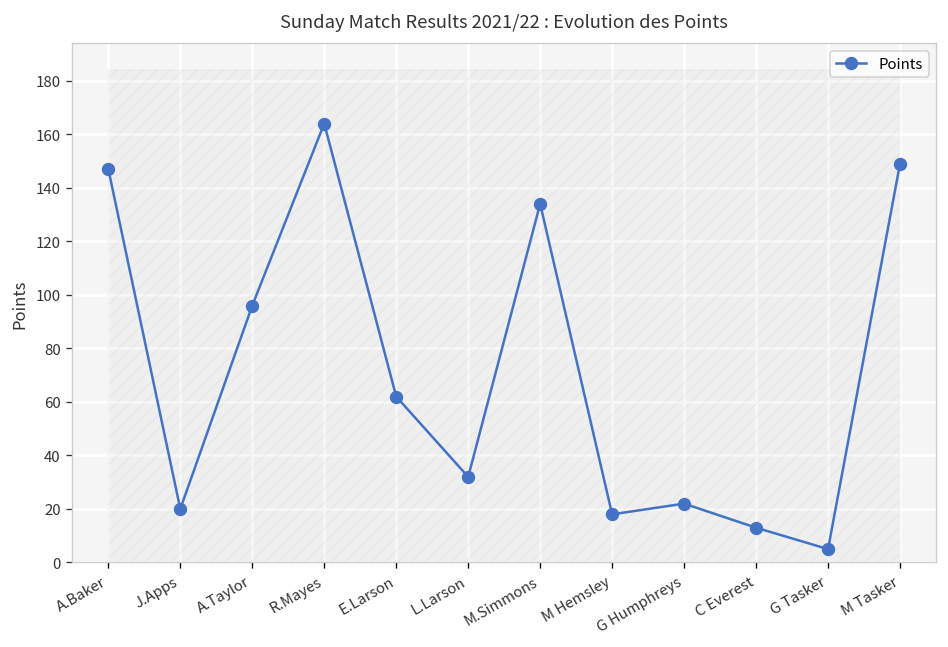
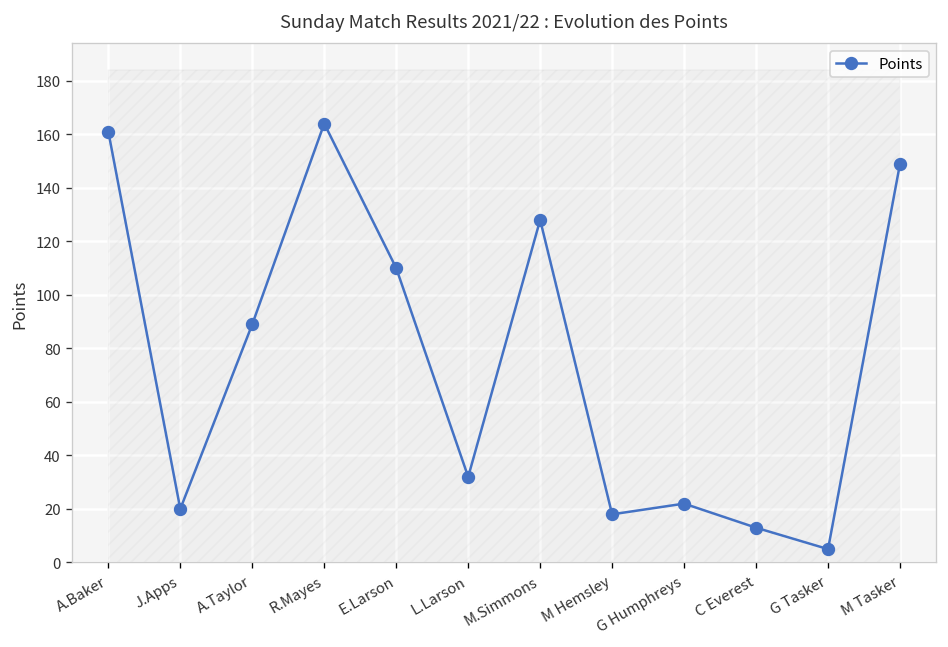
Points, A.Baker: 147 -> 161
Points, A.Taylor: 96 -> 89
Points, E.Larson: 62 -> 110
Points, M.Simmons: 134 -> 128
